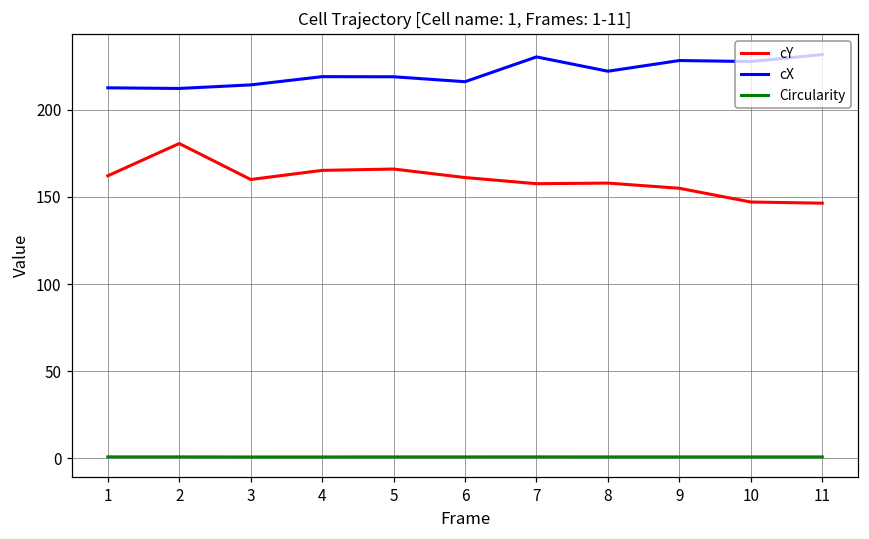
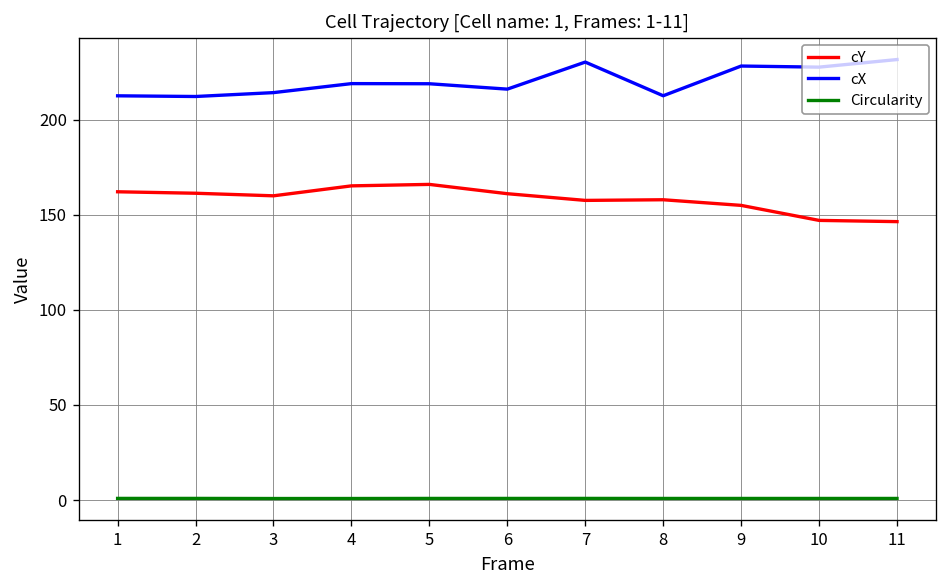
cY, 2: 181 -> 161
cX, 8: 222 -> 213
